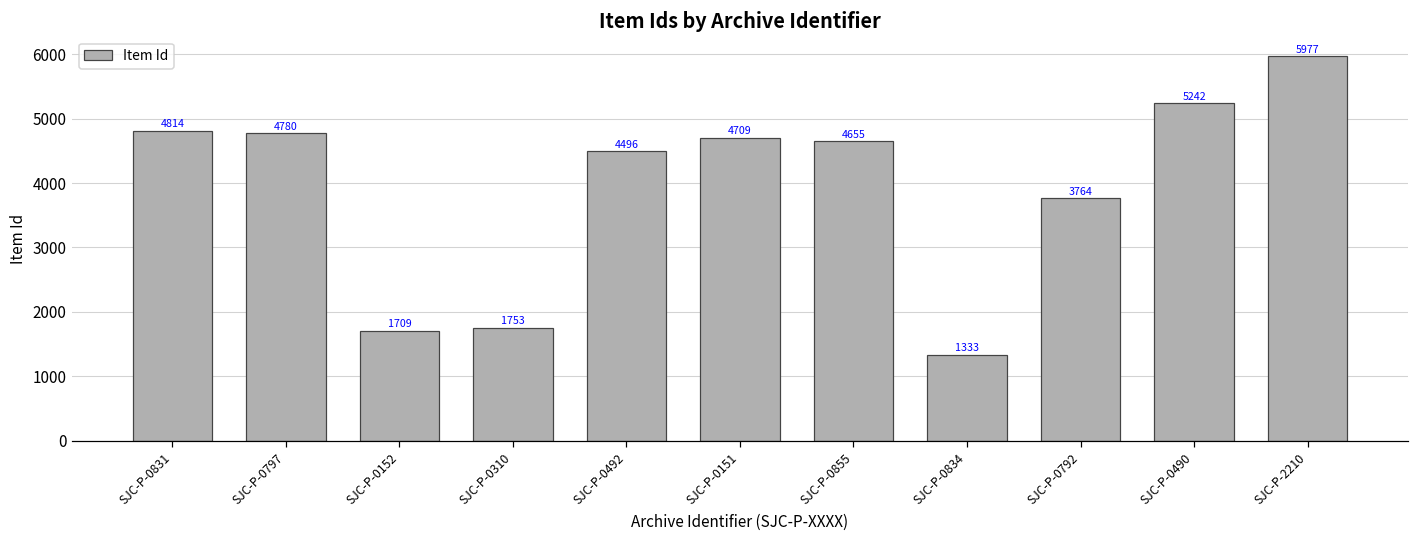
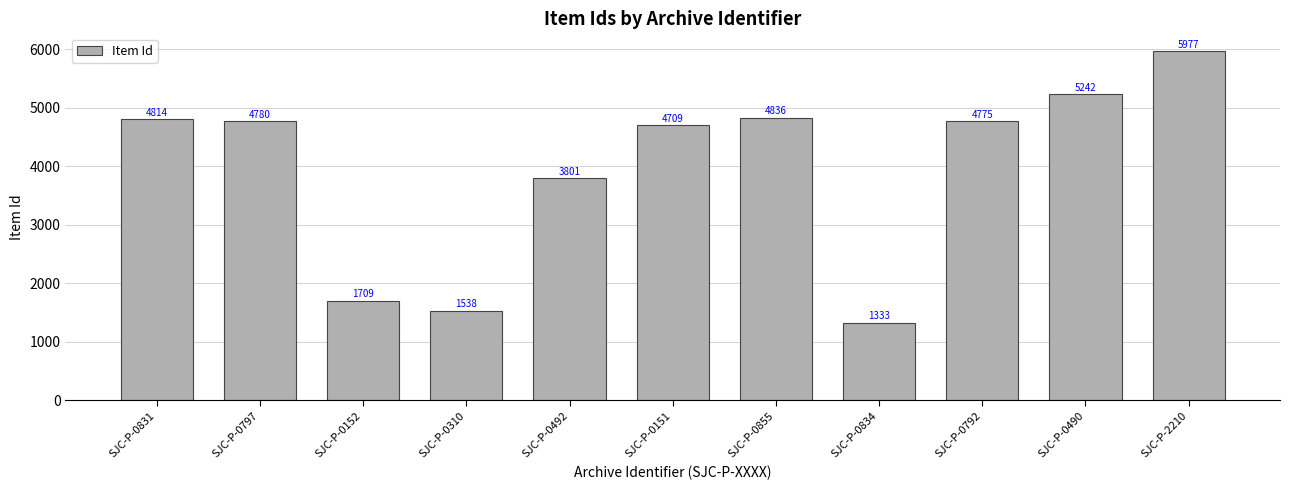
SJC-P-0310: 1753 -> 1538
SJC-P-0492: 4496 -> 3801
SJC-P-0855: 4655 -> 4836
SJC-P-0792: 3764 -> 4775
